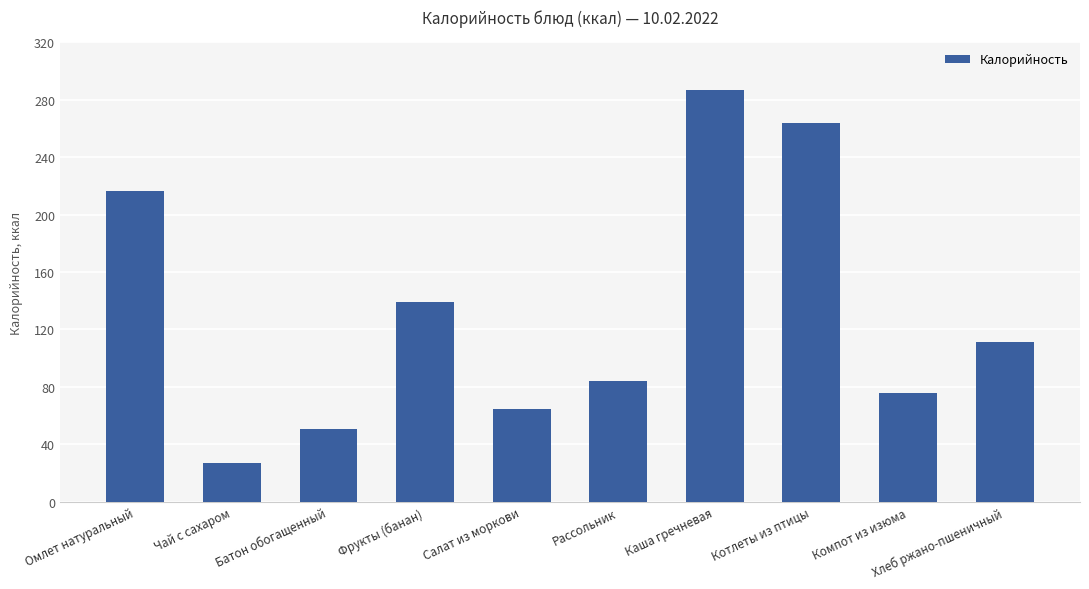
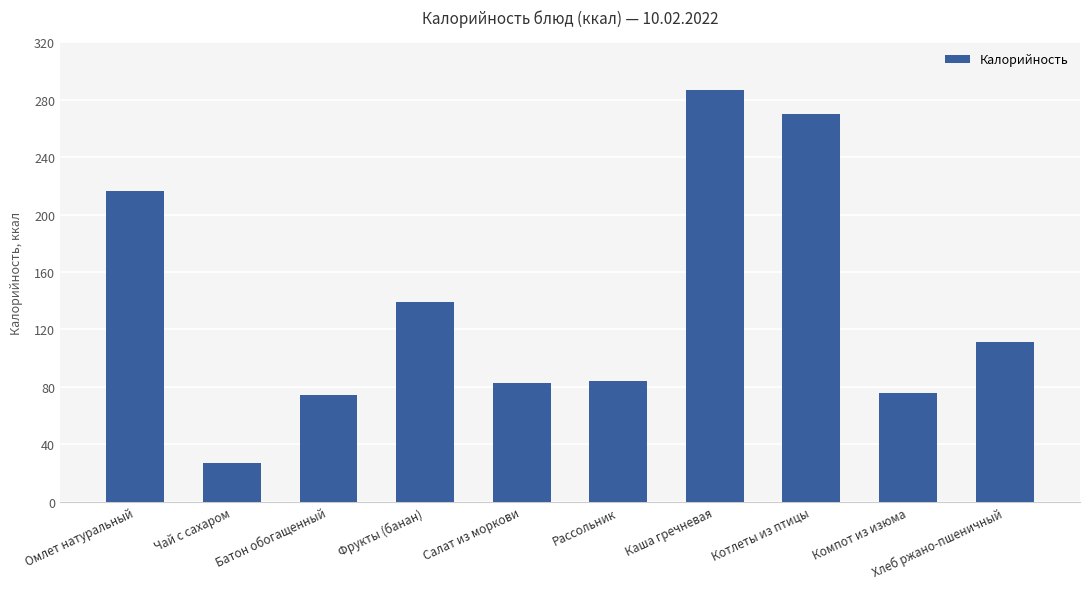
Батон обогащенный: 51 -> 74
Салат из моркови: 65 -> 83
Котлеты из птицы: 264 -> 270
